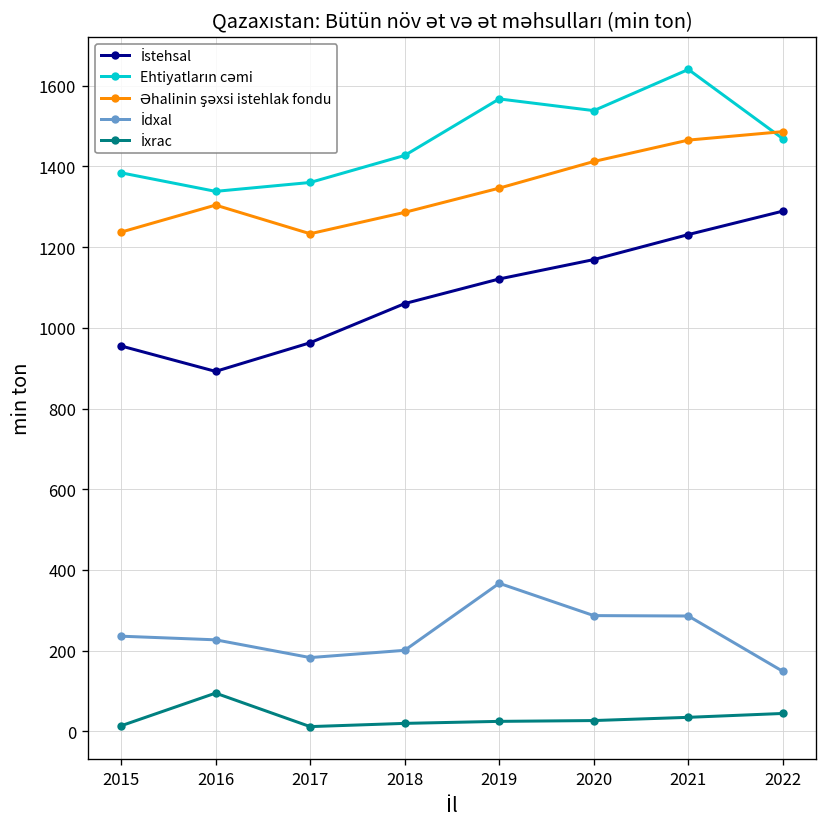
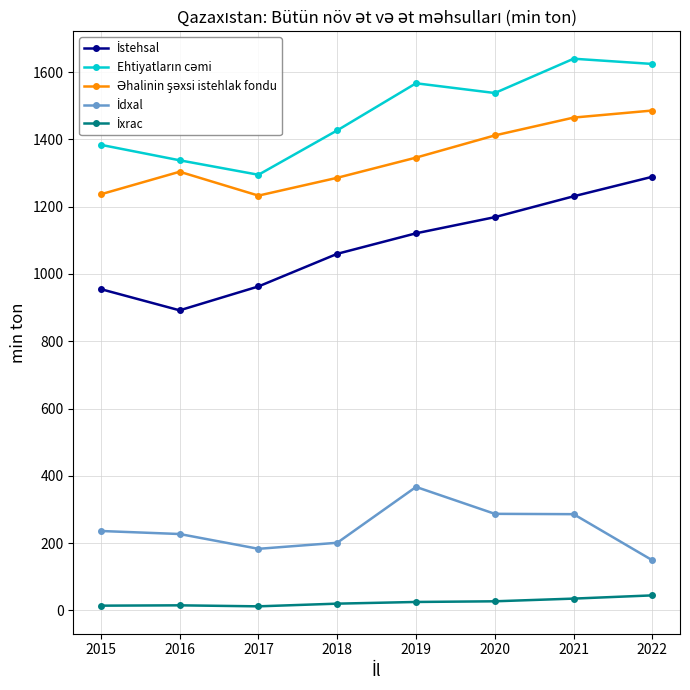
İxrac, 2016: 100 -> 20
Ehtiyatların cəmi, 2017: 1360 -> 1300
Ehtiyatların cəmi, 2022: 1470 -> 1620
